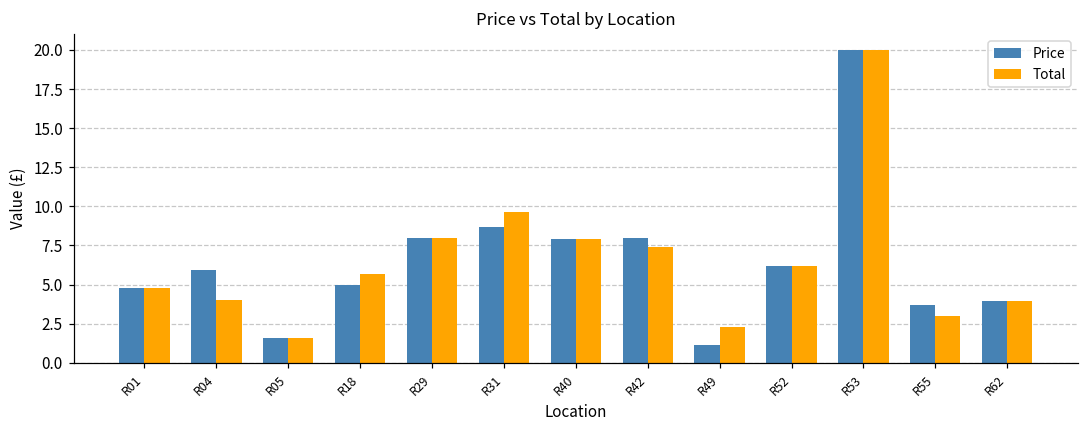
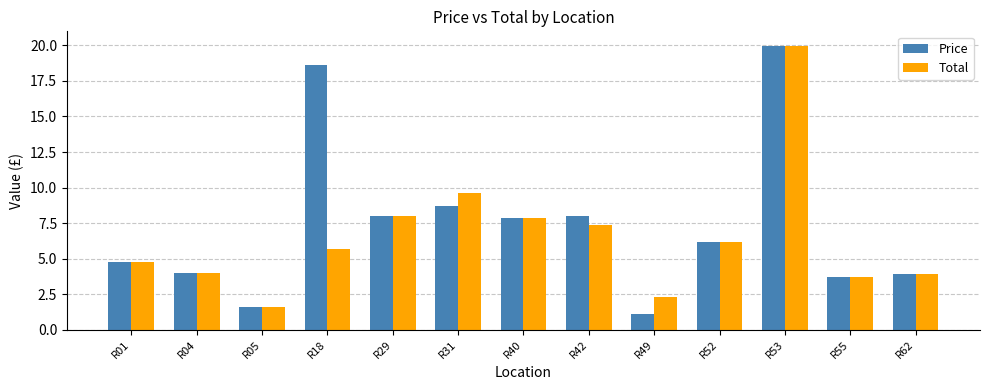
Price, R04: 5.9 -> 4.0
Price, R18: 5.0 -> 18.6
Total, R55: 3.0 -> 3.7
